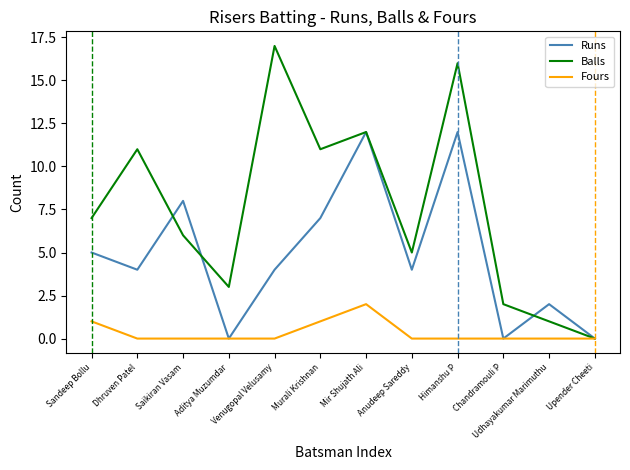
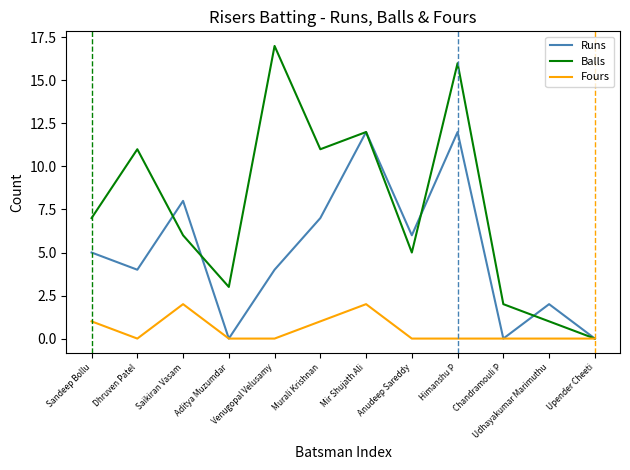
Fours, Saikiran Vasam: 0 -> 2
Runs, Anudeep Sareddy: 4 -> 6
